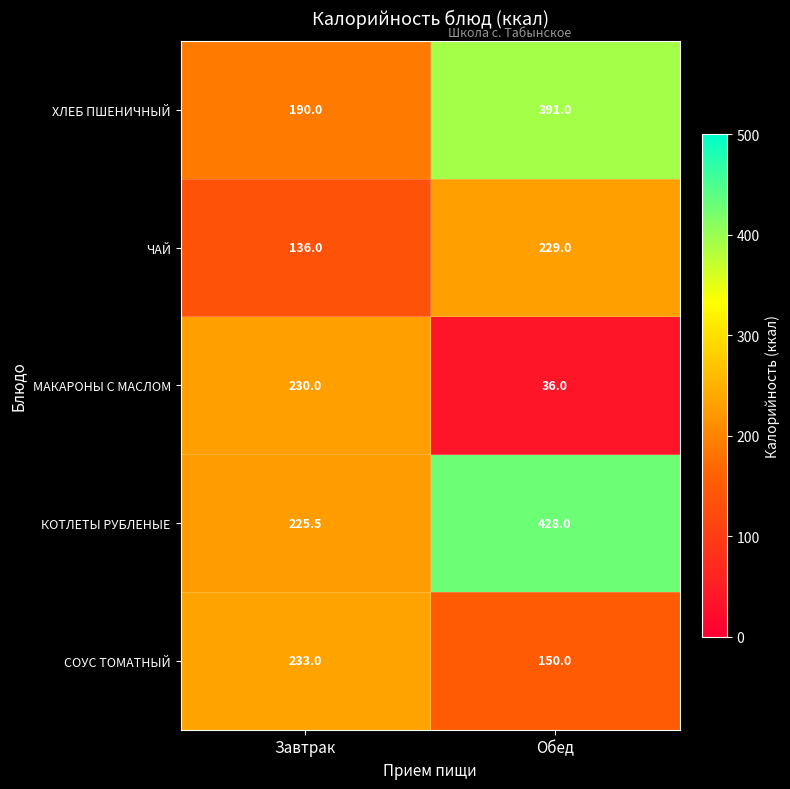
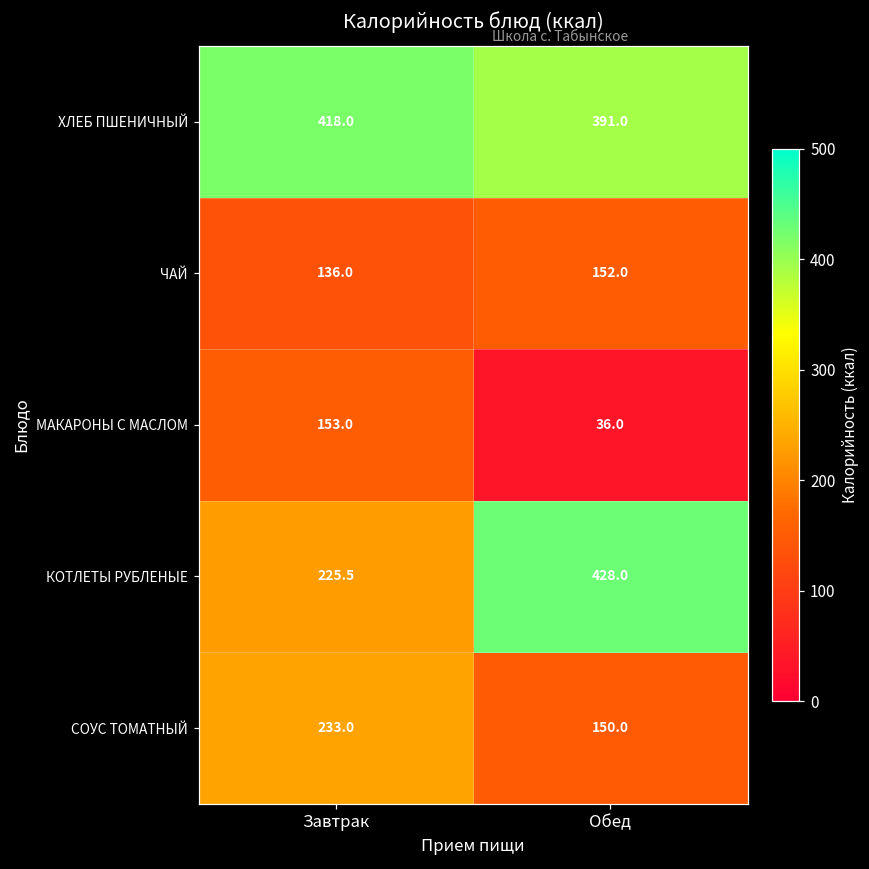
ХЛЕБ ПШЕНИЧНЫЙ, Завтрак: 190.0 -> 418.0
ЧАЙ, Обед: 229.0 -> 152.0
МАКАРОНЫ С МАСЛОМ, Завтрак: 230.0 -> 153.0
